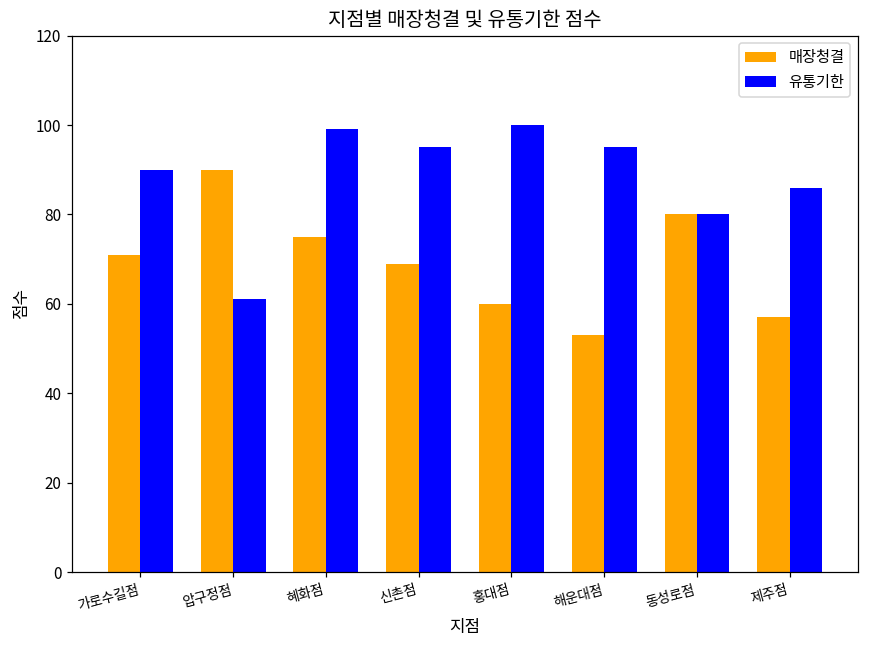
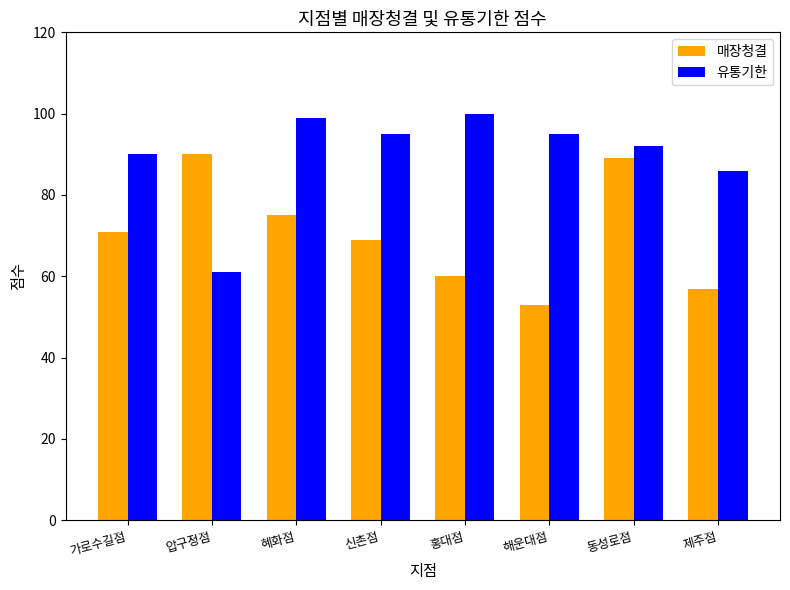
매장청결, 동성로점: 80 -> 89
유통기한, 동성로점: 80 -> 92
